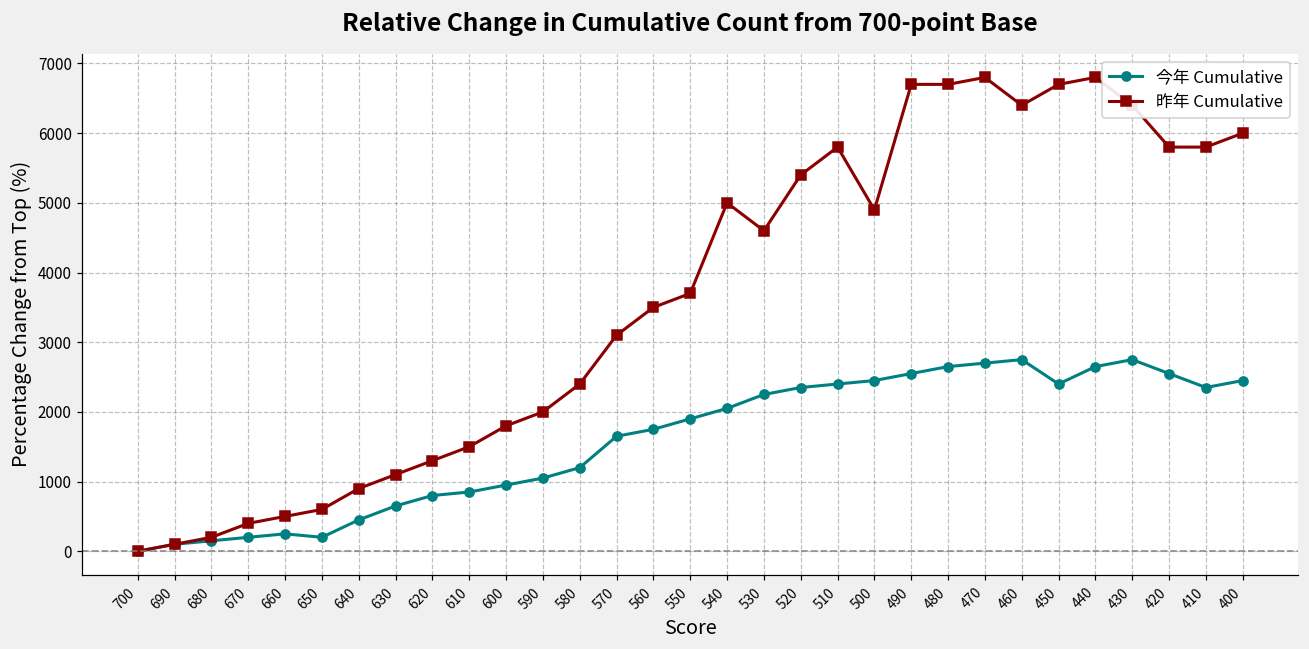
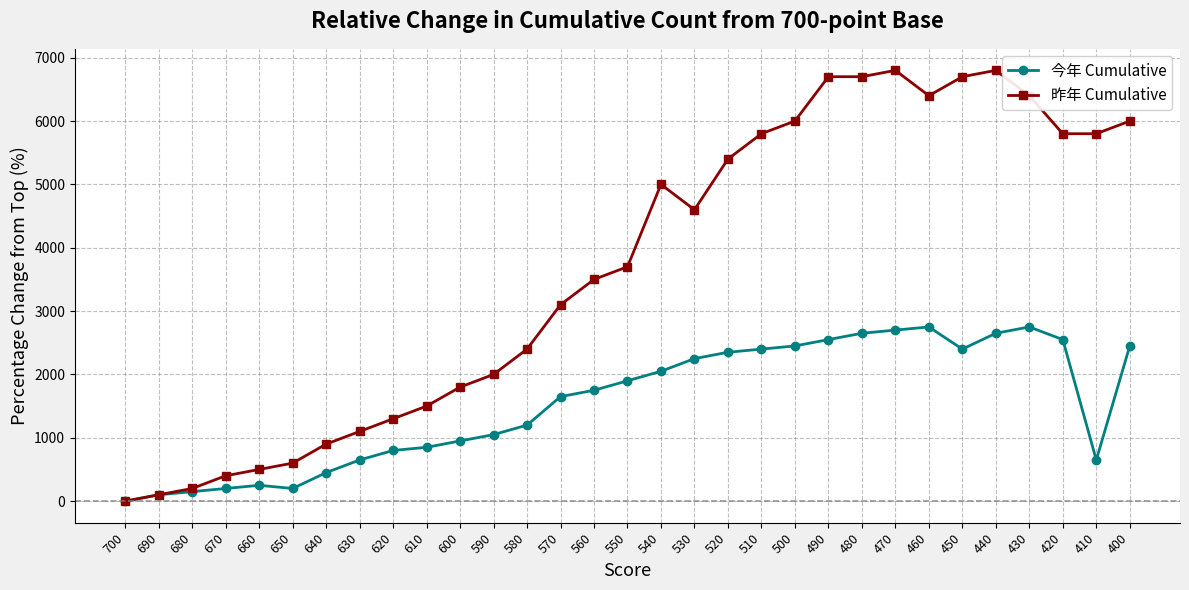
昨年 Cumulative, 500: 4900 -> 6000
今年 Cumulative, 410: 2400 -> 700
